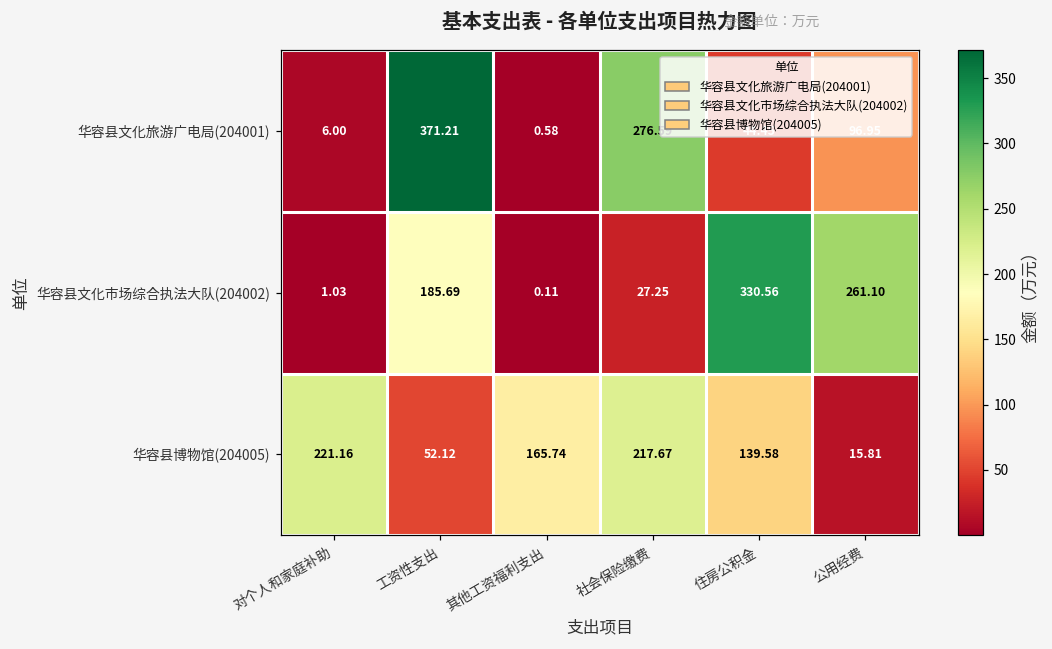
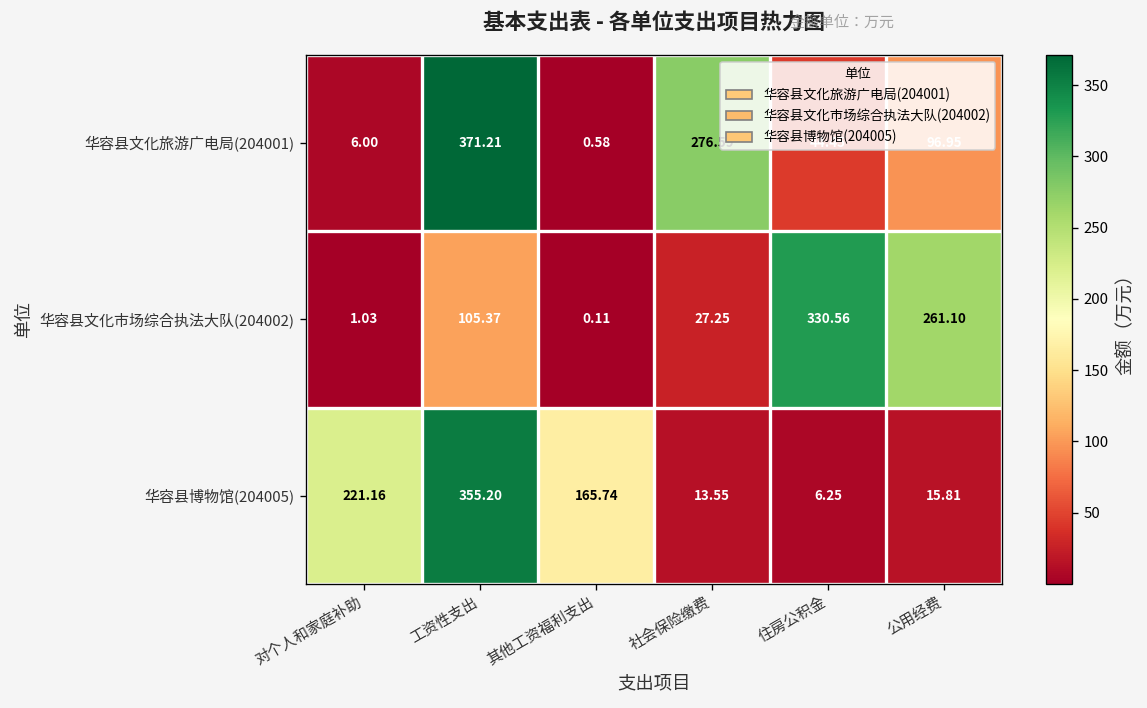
华容县文化市场综合执法大队(204002), 工资性支出: 185.69 -> 105.37
华容县博物馆(204005), 工资性支出: 52.12 -> 355.20
华容县博物馆(204005), 社会保险缴费: 217.67 -> 13.55
华容县博物馆(204005), 住房公积金: 139.58 -> 6.25
